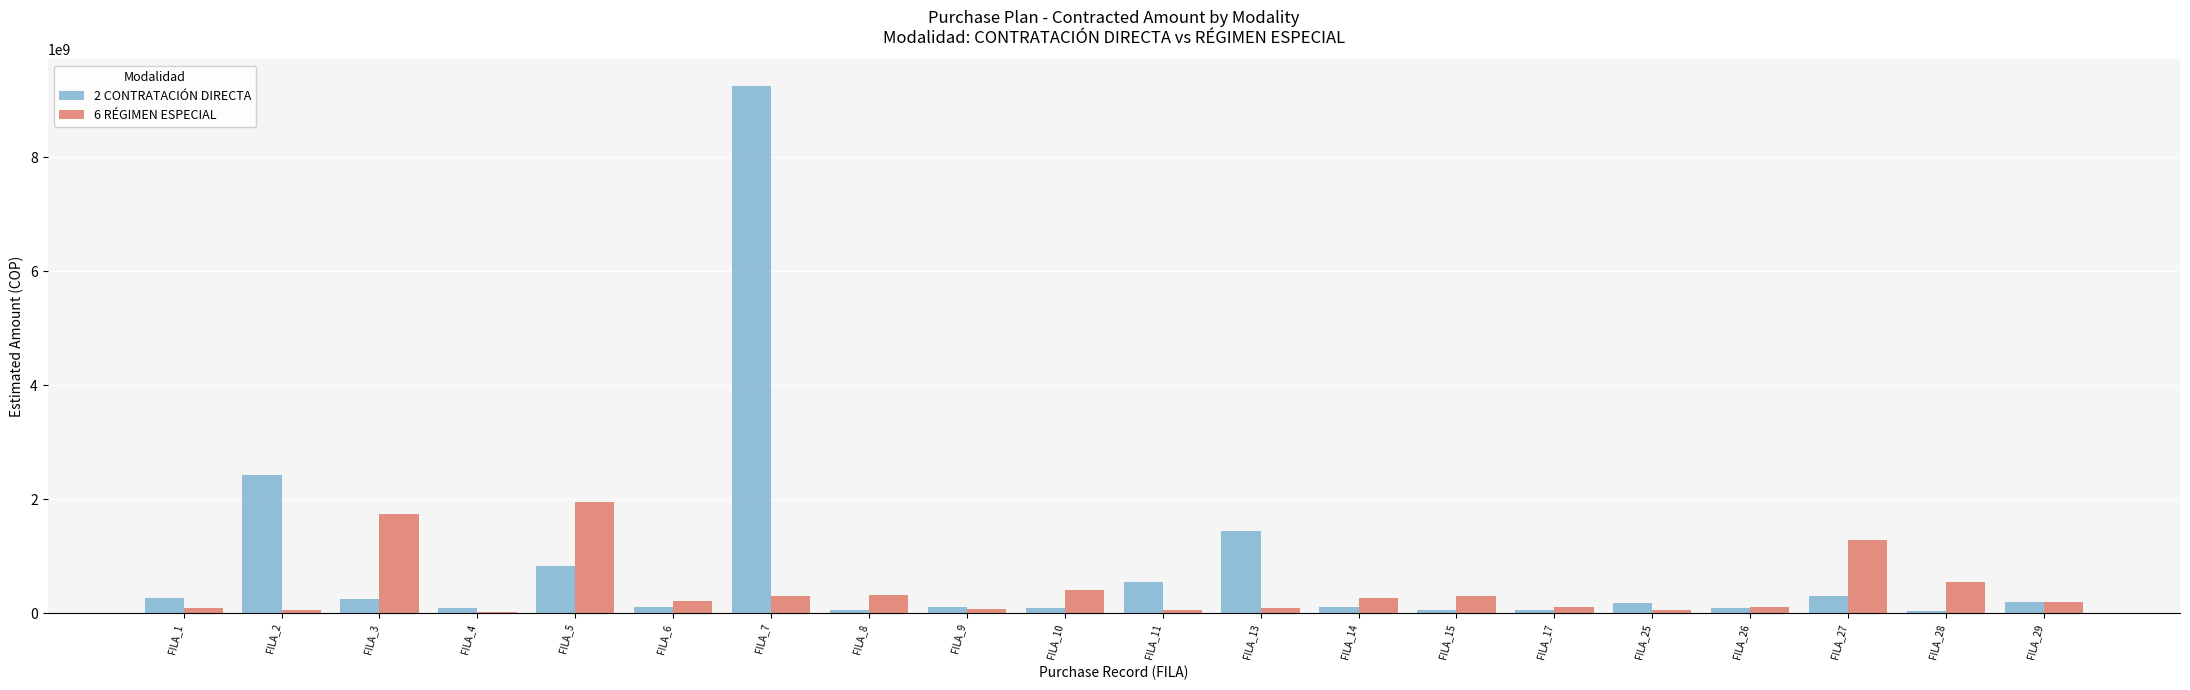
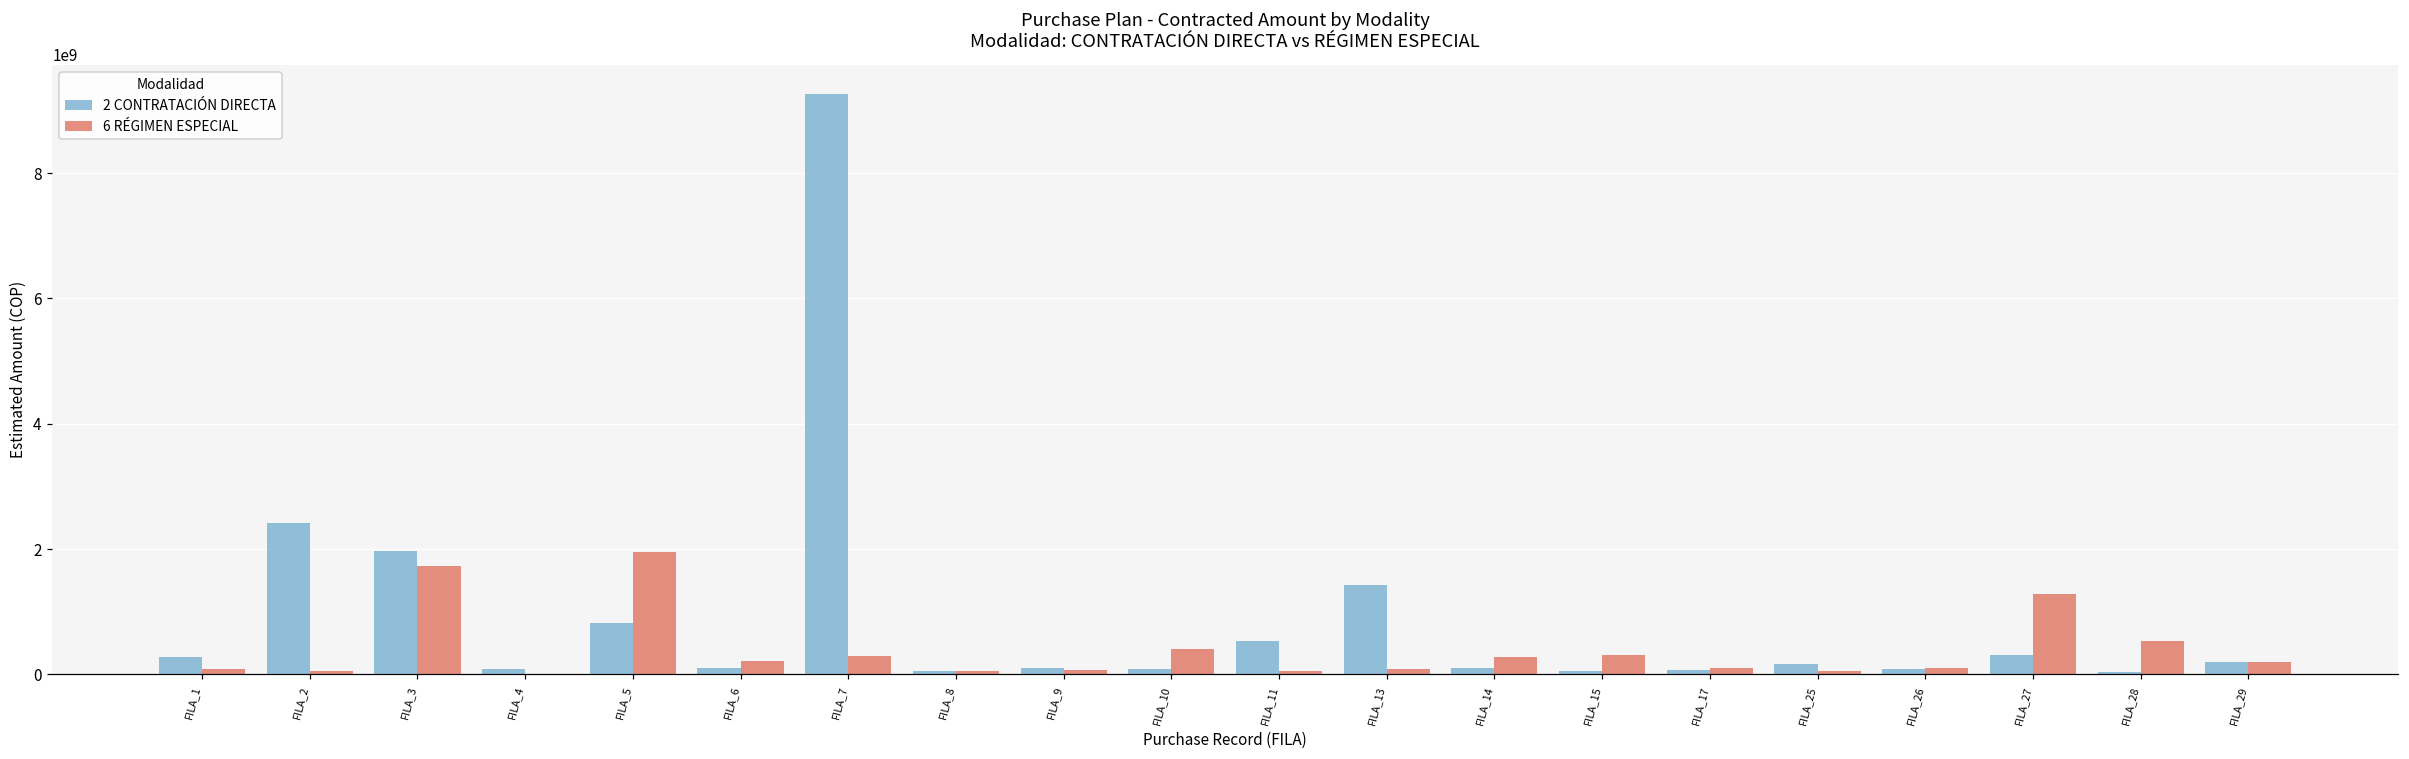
2 CONTRATACIÓN DIRECTA, FILA_3: 300000000 -> 2000000000
6 RÉGIMEN ESPECIAL, FILA_8: 300000000 -> 100000000
